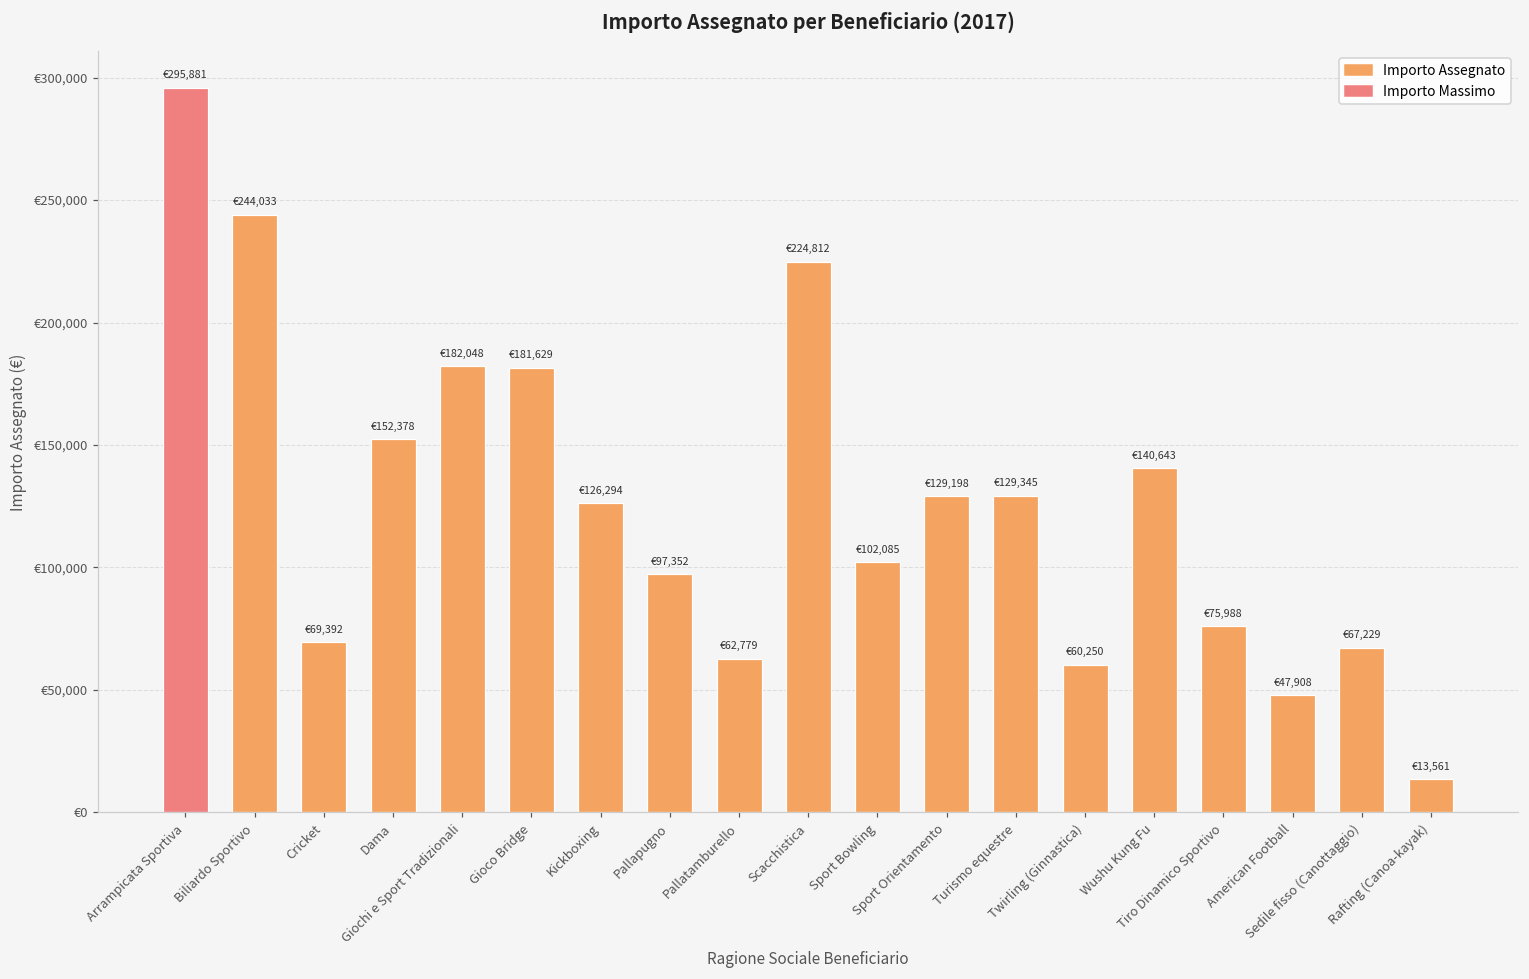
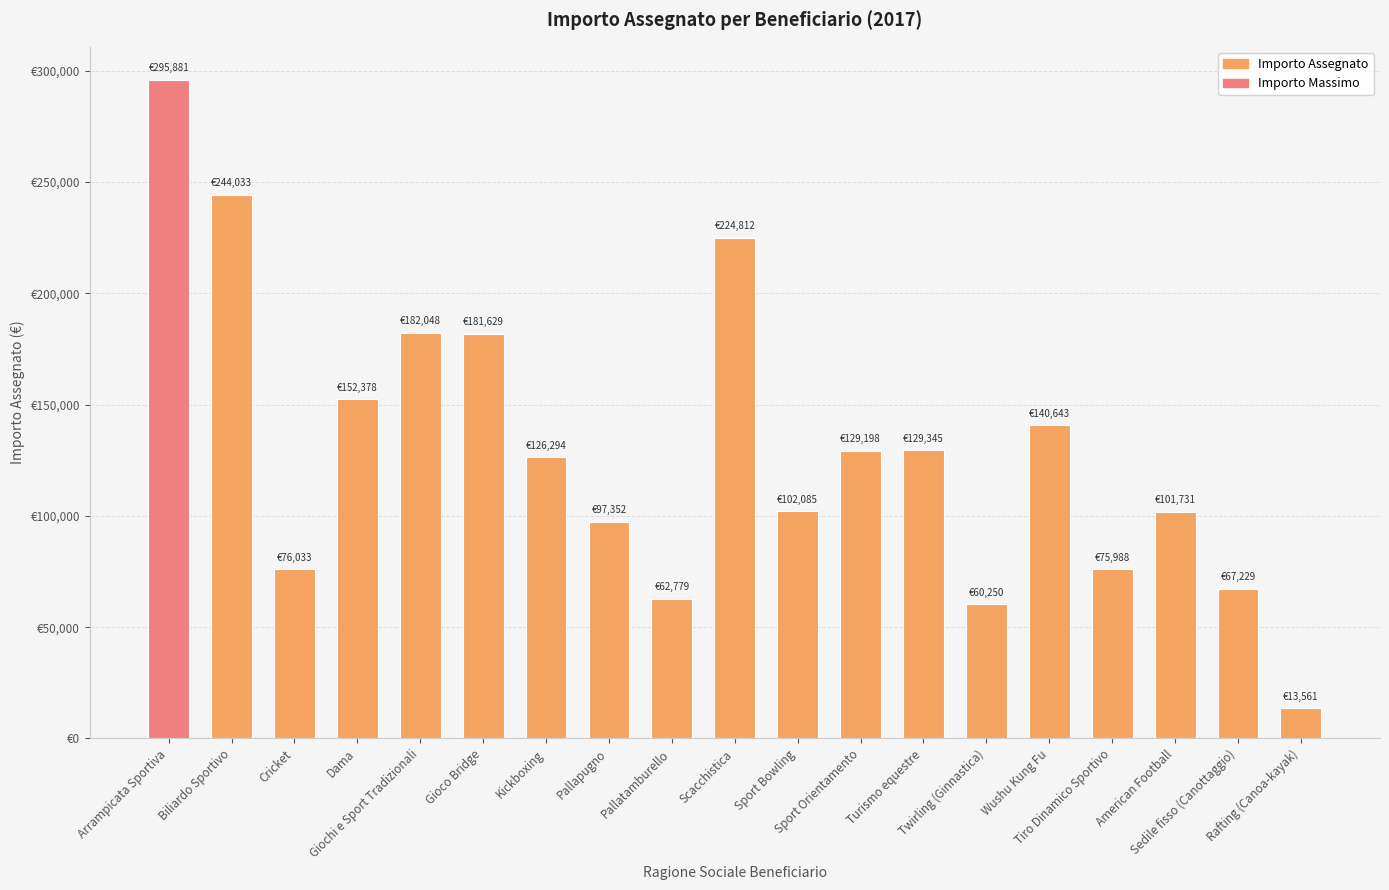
Cricket: €69,392 -> €76,033
American Football: €47,908 -> €101,731
